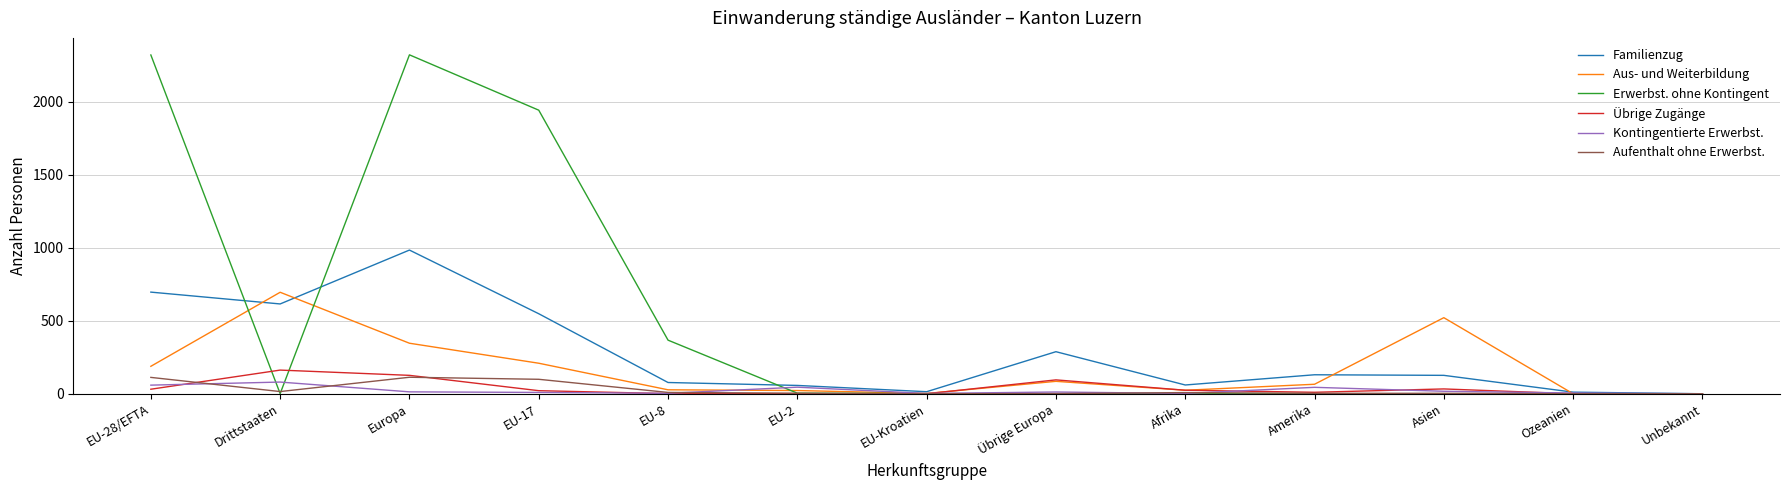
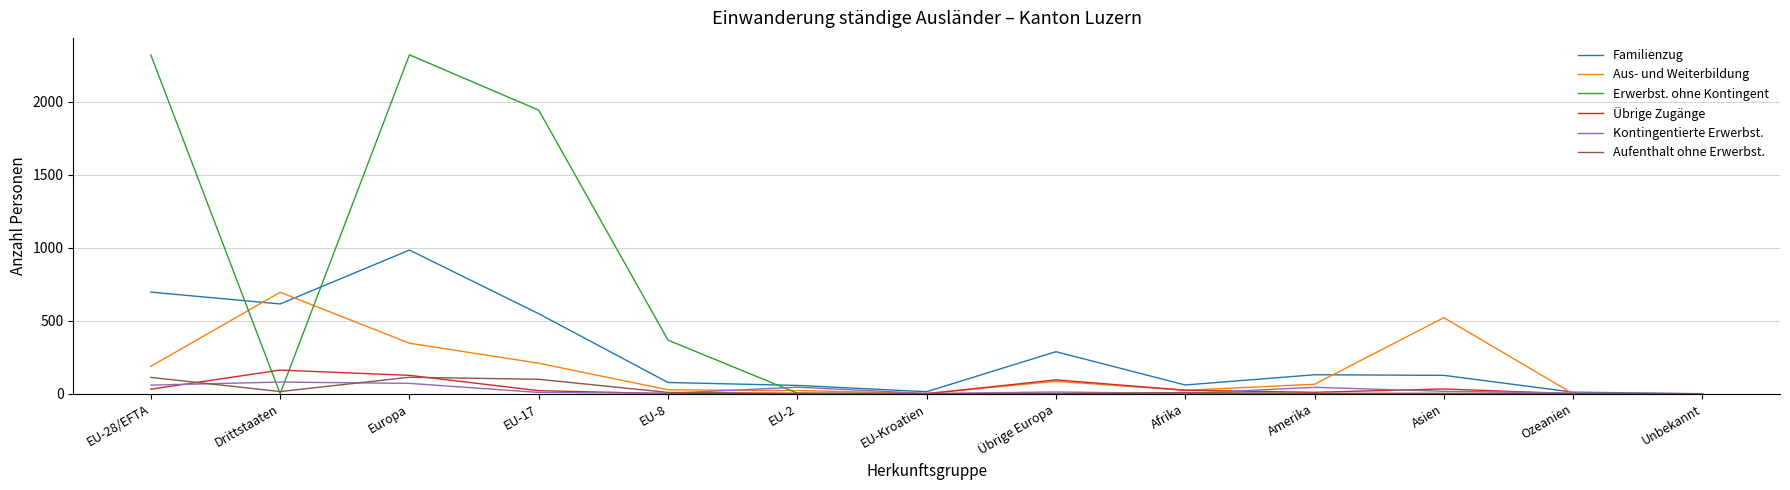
Kontingentierte Erwerbst., Europa: 10 -> 70
